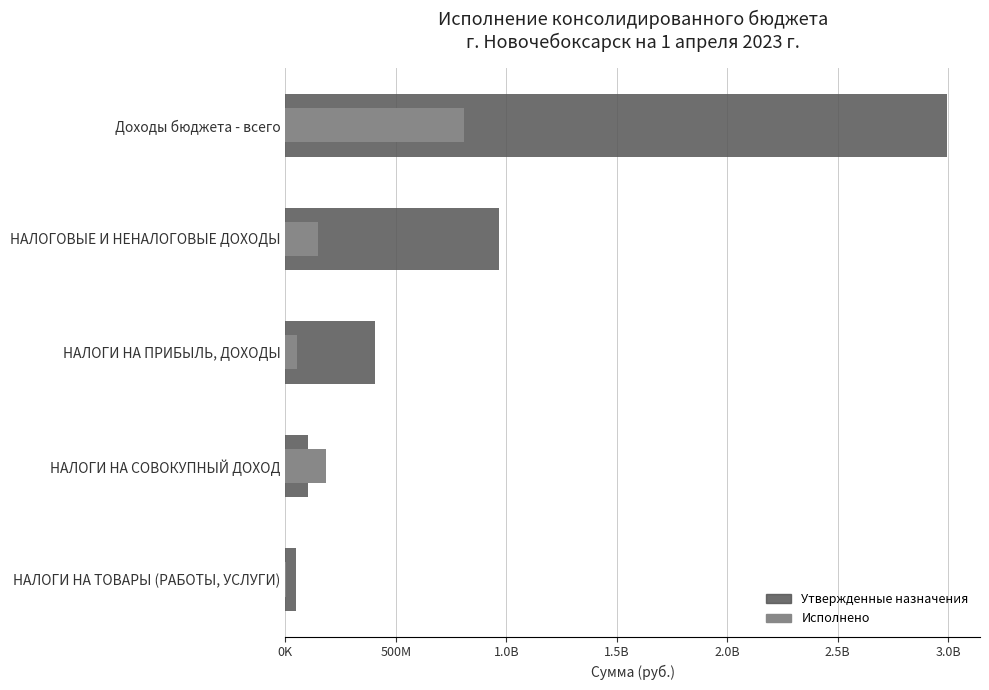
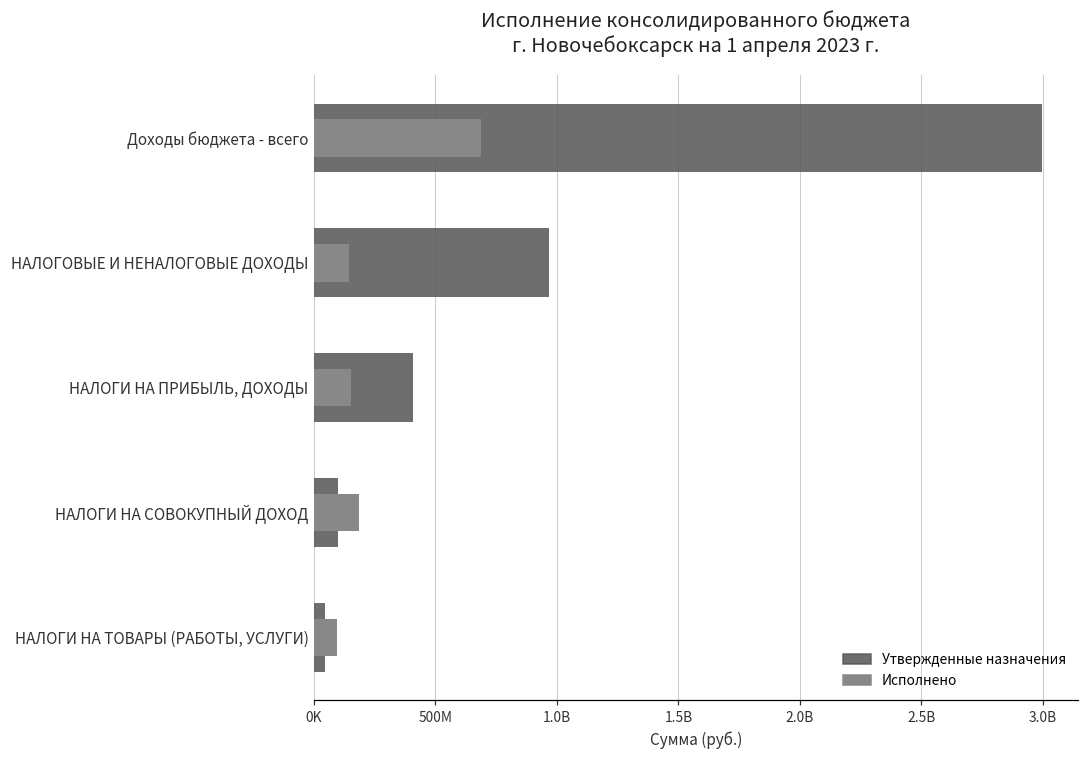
Исполнено, Доходы бюджета - всего: 810000000 -> 690000000
Исполнено, НАЛОГИ НА ПРИБЫЛЬ, ДОХОДЫ: 50000000 -> 150000000
Исполнено, НАЛОГИ НА ТОВАРЫ (РАБОТЫ, УСЛУГИ): 0 -> 100000000
